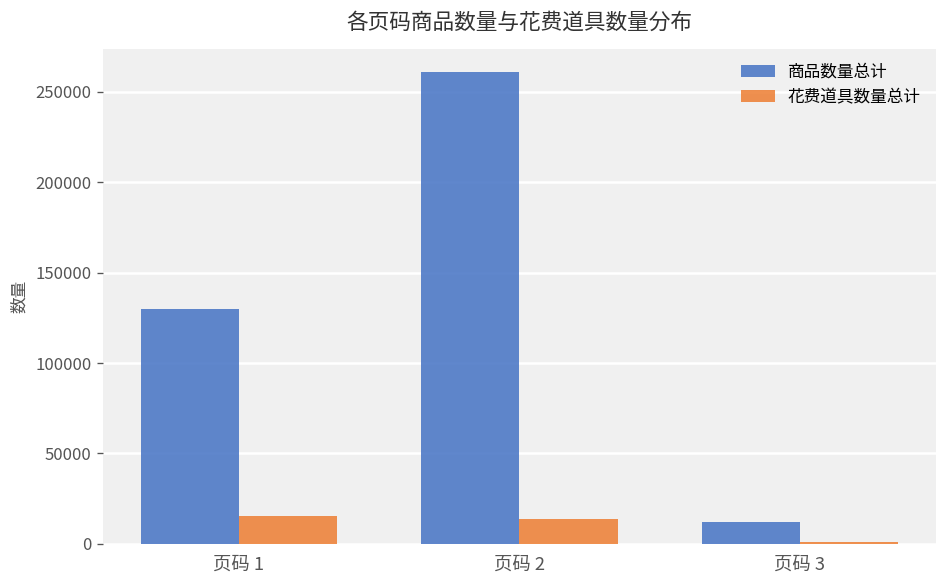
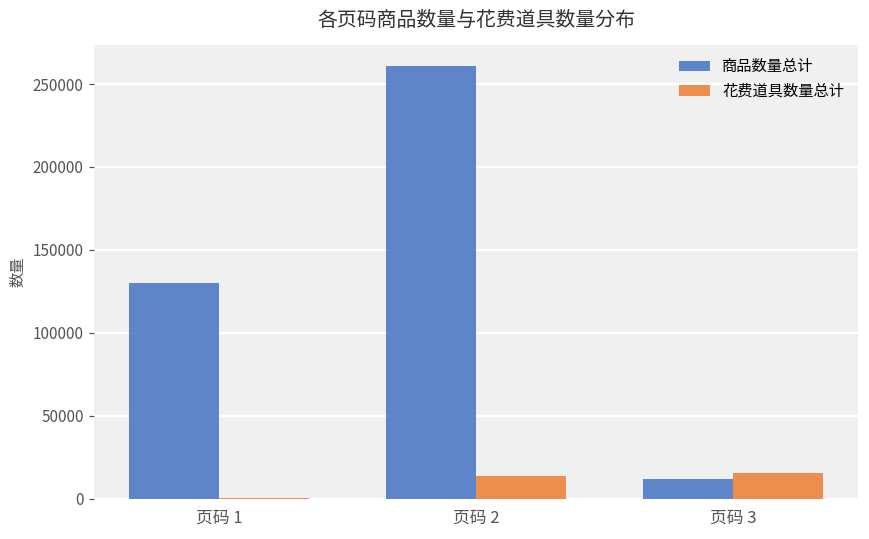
花费道具数量总计, 页码 1: 16000 -> 0
花费道具数量总计, 页码 3: 1000 -> 15000
